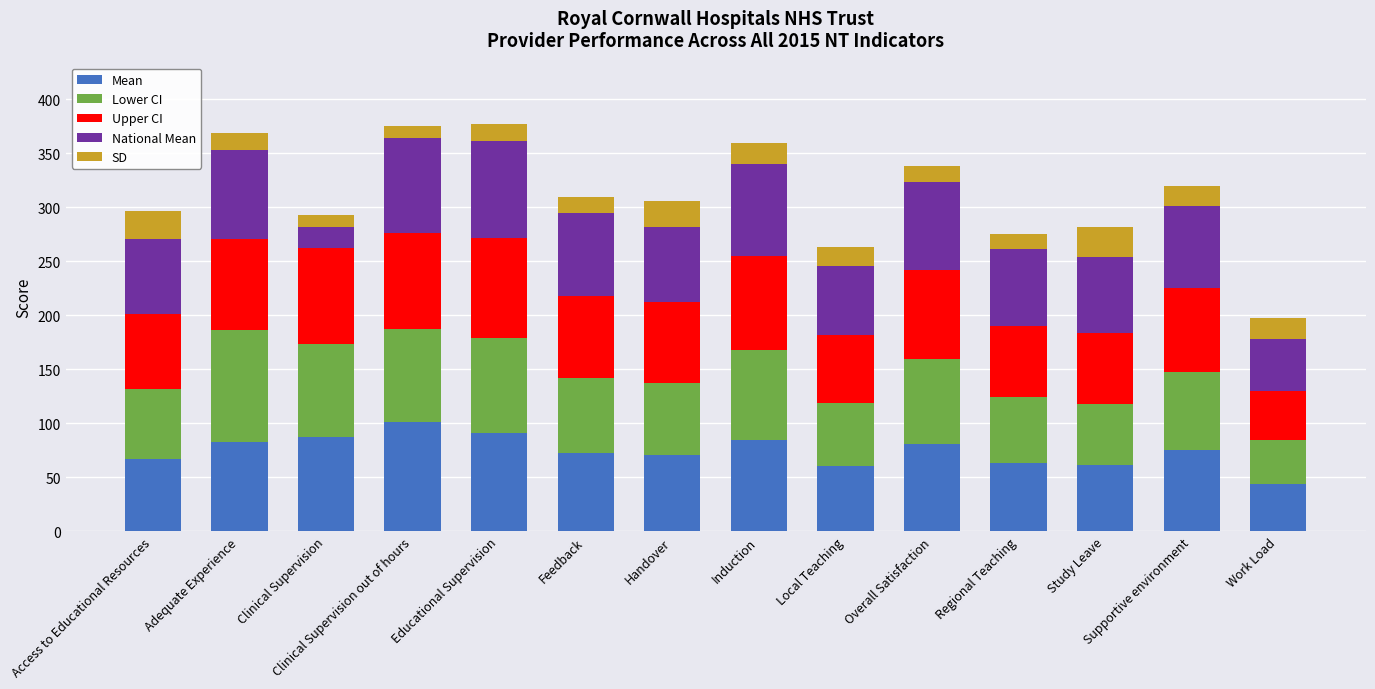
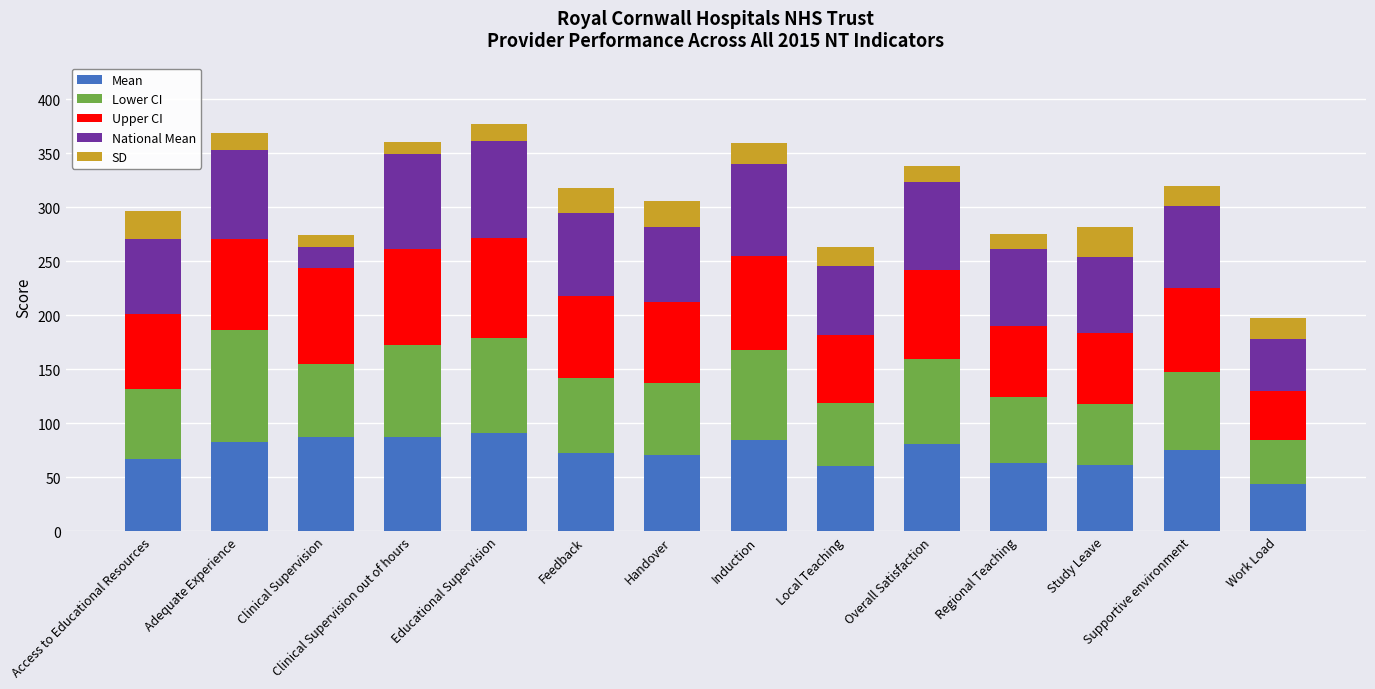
Lower CI, Clinical Supervision: 86 -> 67
Mean, Clinical Supervision out of hours: 102 -> 87
SD, Feedback: 15 -> 24
